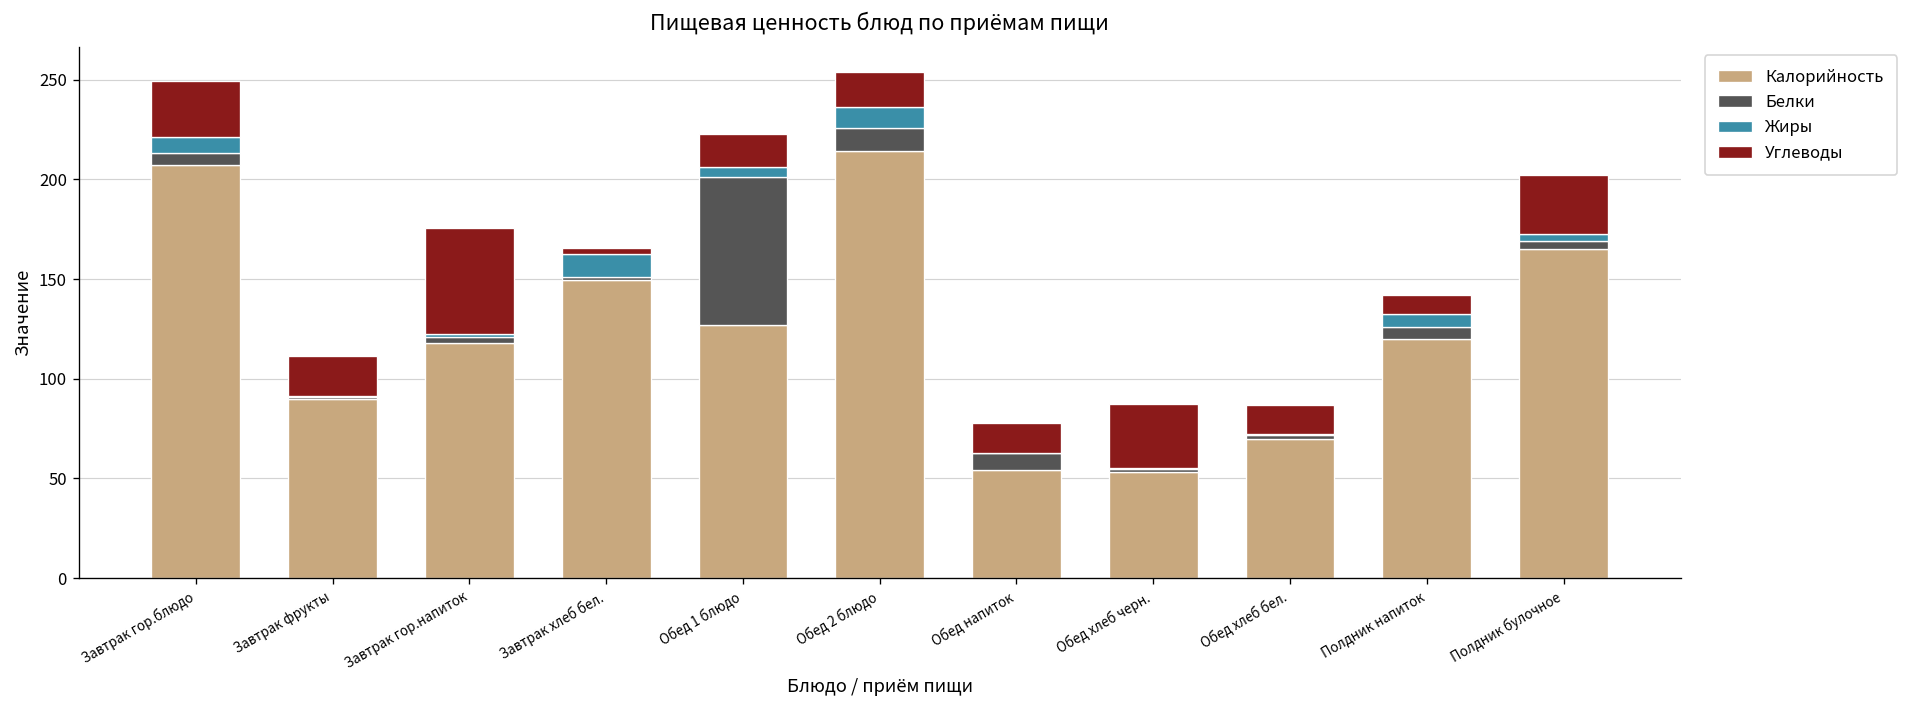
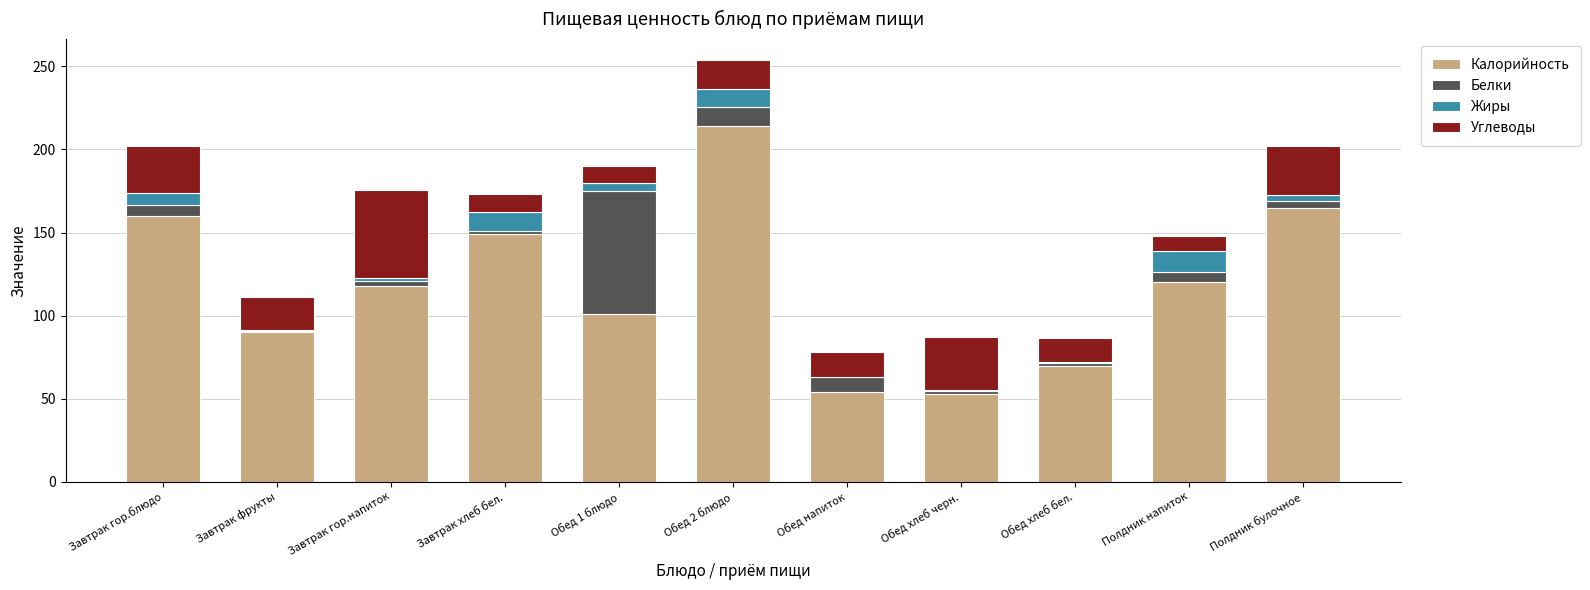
Калорийность, Завтрак гор.блюдо: 207 -> 160
Углеводы, Завтрак хлеб бел.: 3 -> 11
Калорийность, Обед 1 блюдо: 127 -> 101
Углеводы, Обед 1 блюдо: 17 -> 10
Жиры, Полдник напиток: 6 -> 13
